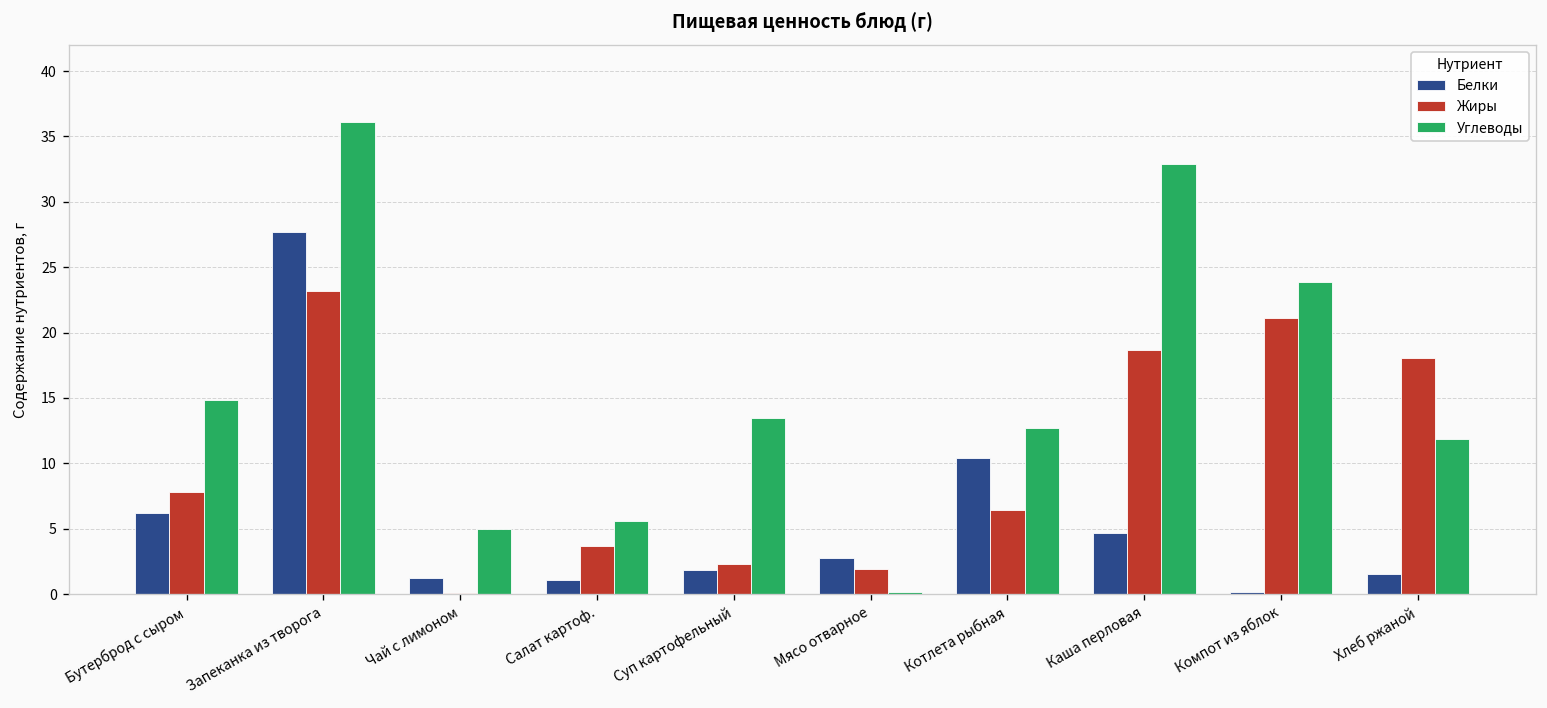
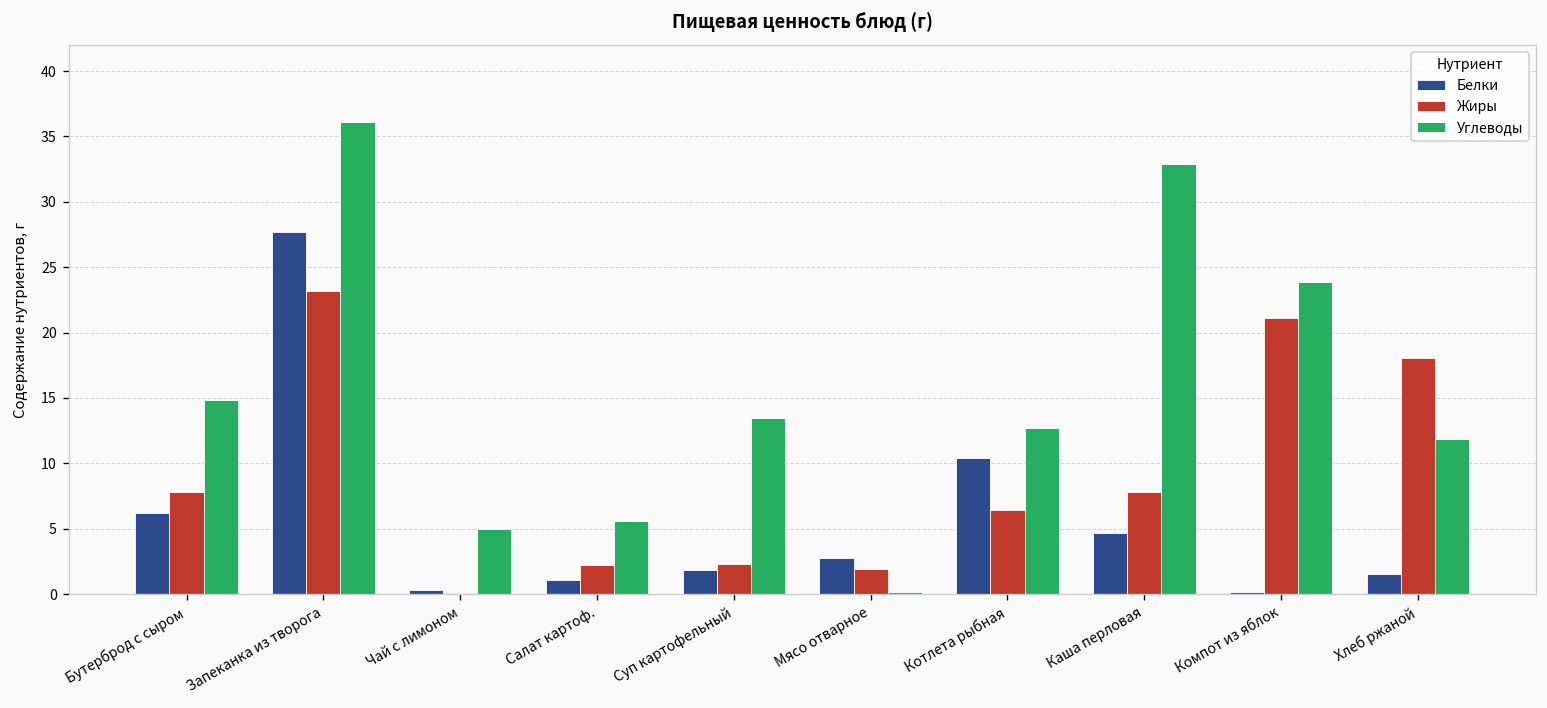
Белки, Чай с лимоном: 1.2 -> 0.3
Жиры, Салат картоф.: 3.7 -> 2.2
Жиры, Каша перловая: 18.7 -> 7.8
